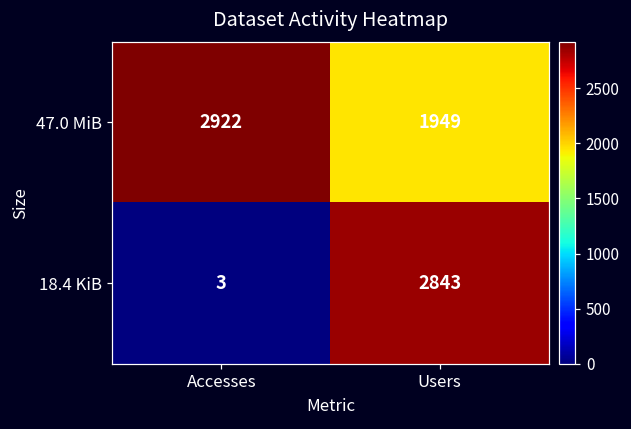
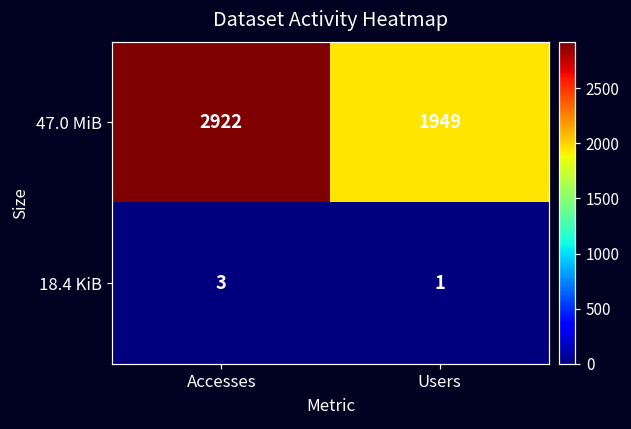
18.4 KiB, Users: 2843 -> 1
